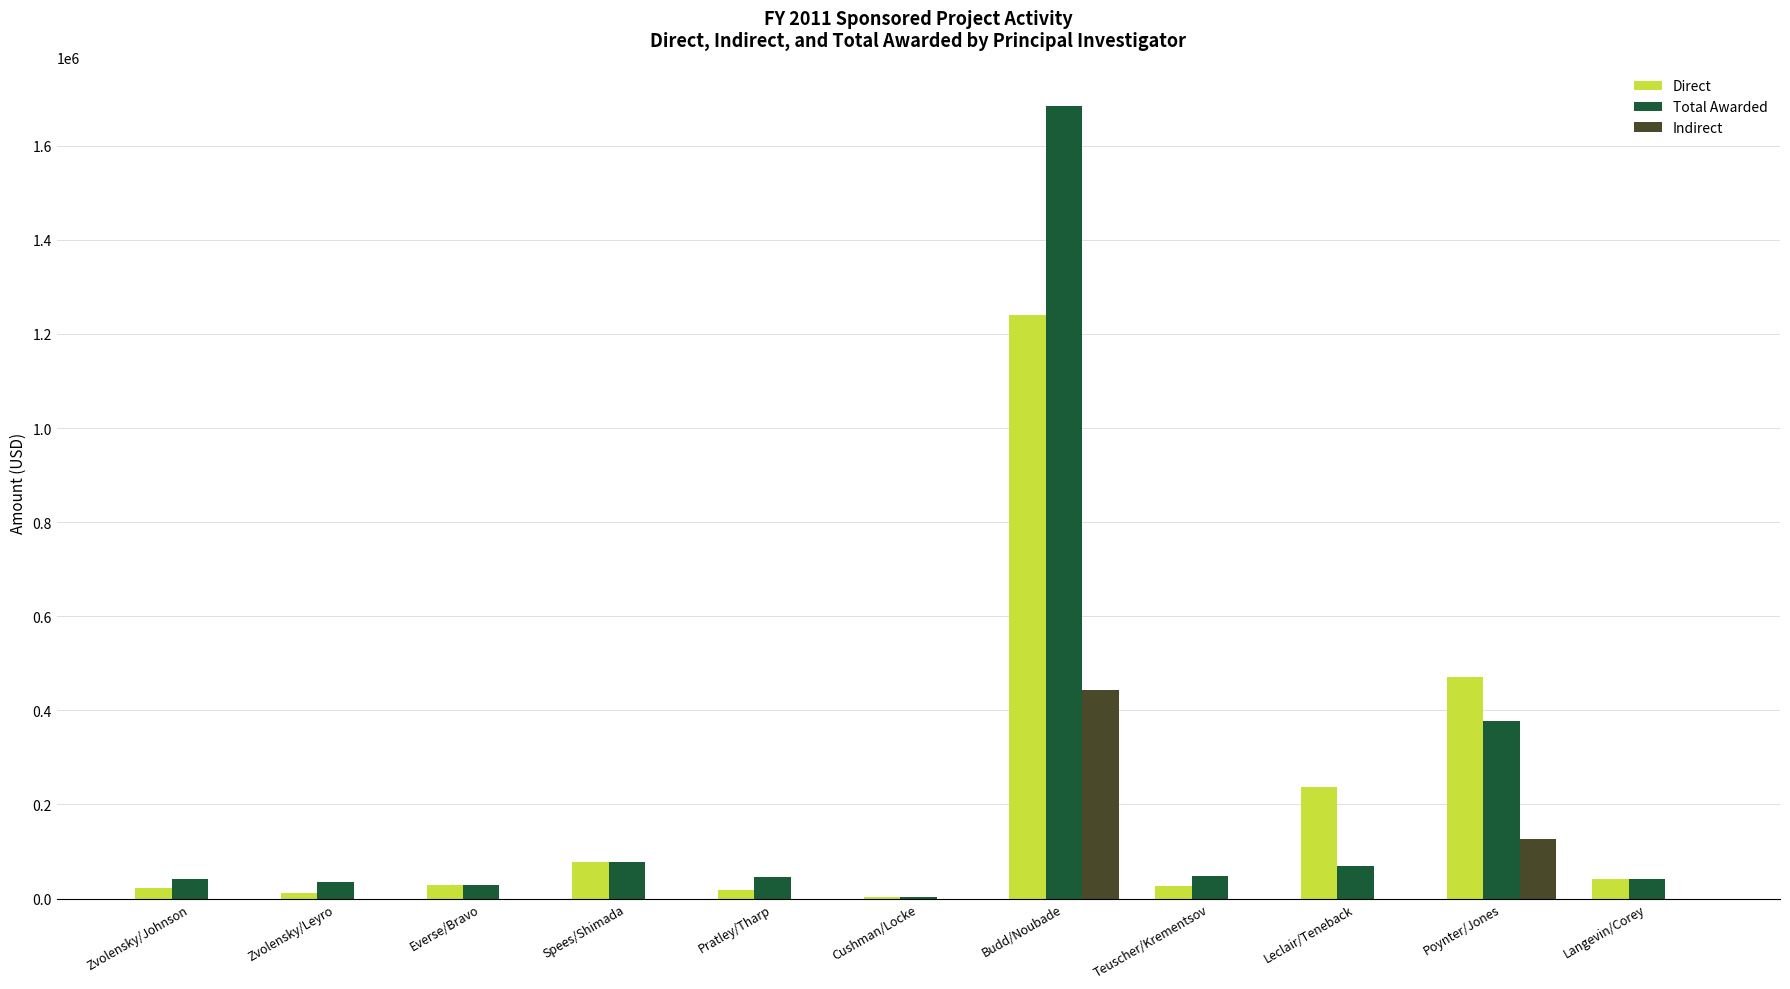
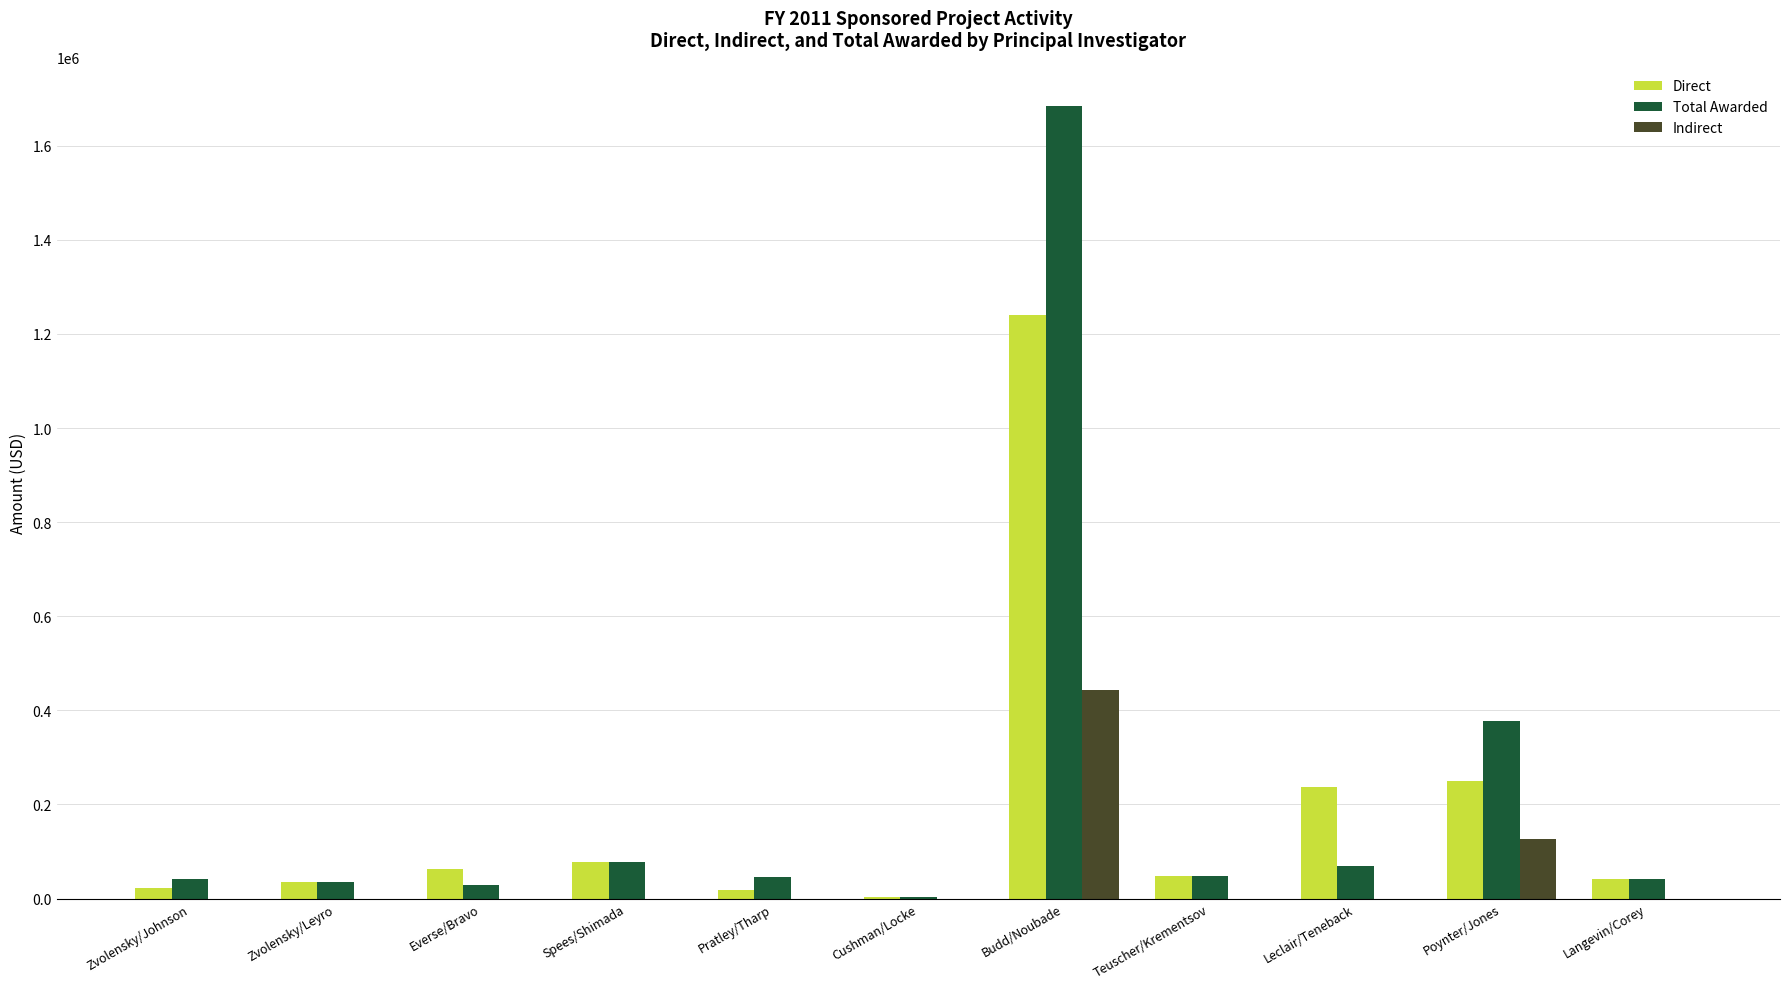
Direct, Zvolensky/Leyro: 10000 -> 30000
Direct, Everse/Bravo: 30000 -> 60000
Direct, Teuscher/Krementsov: 30000 -> 50000
Direct, Poynter/Jones: 470000 -> 250000
